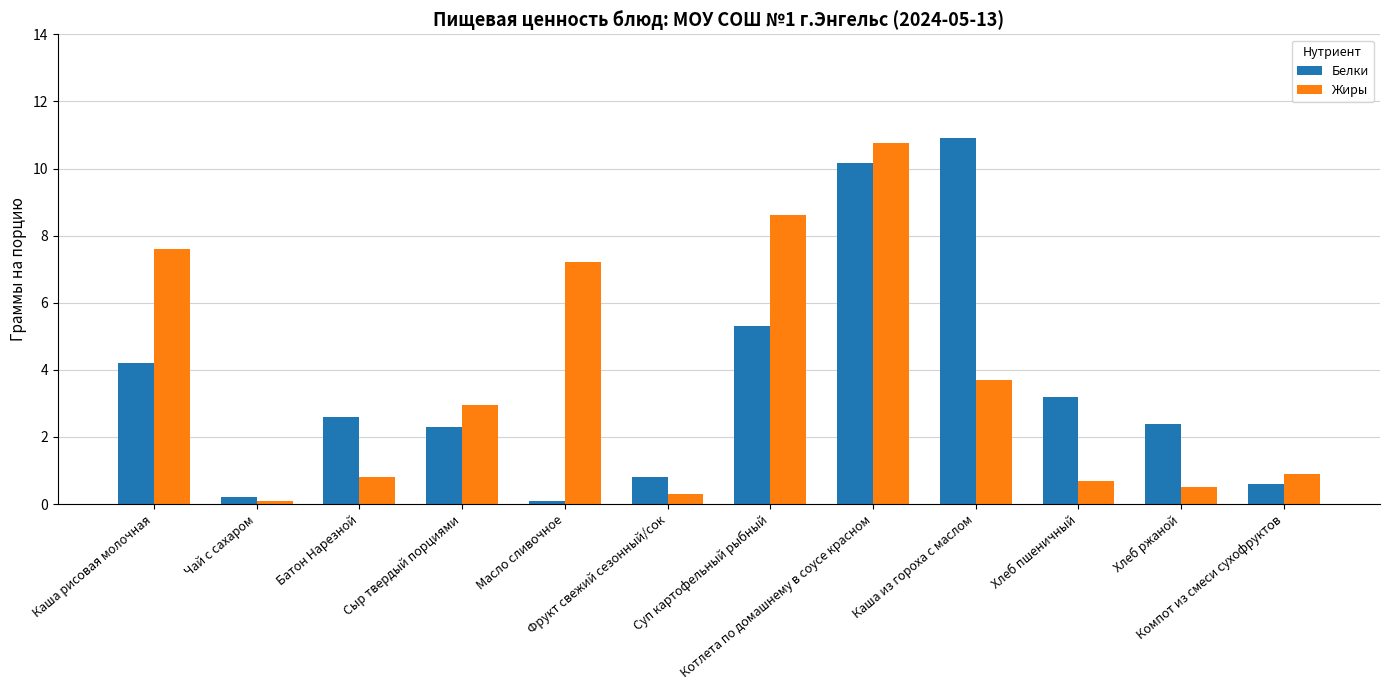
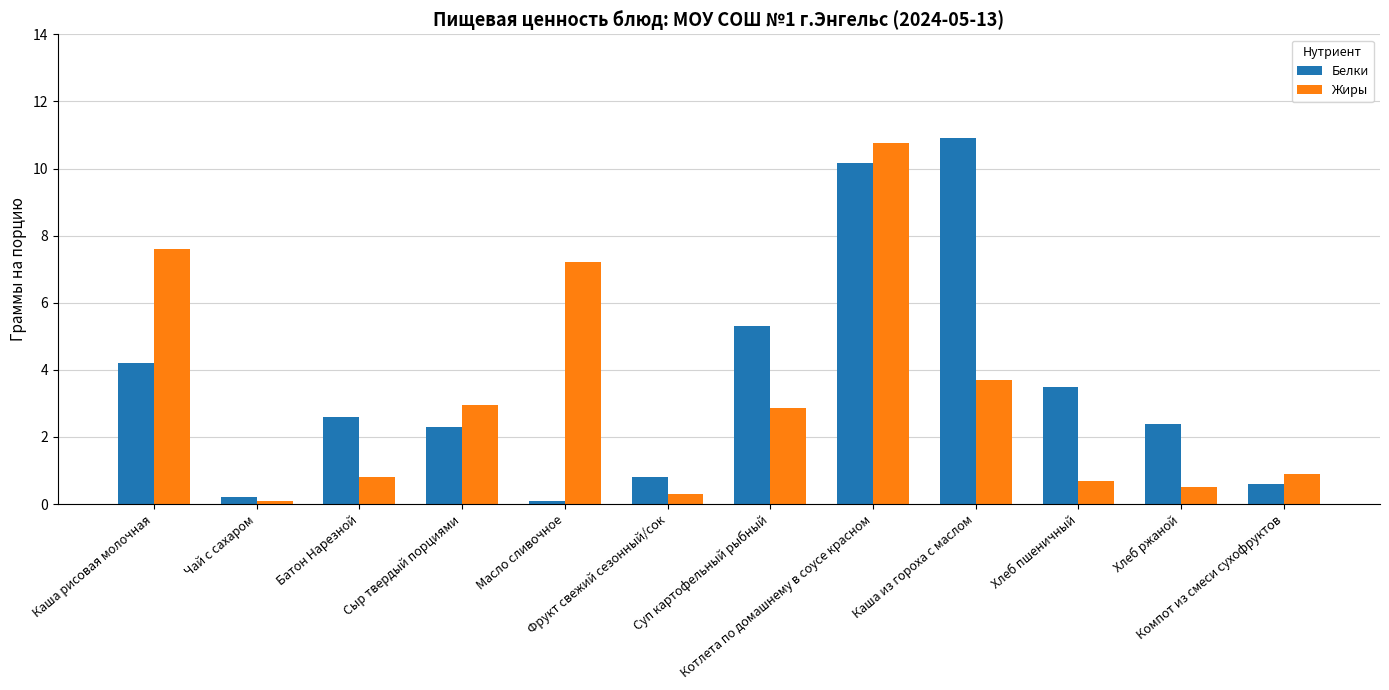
Жиры, Суп картофельный рыбный: 8.6 -> 2.9
Белки, Хлеб пшеничный: 3.2 -> 3.5
